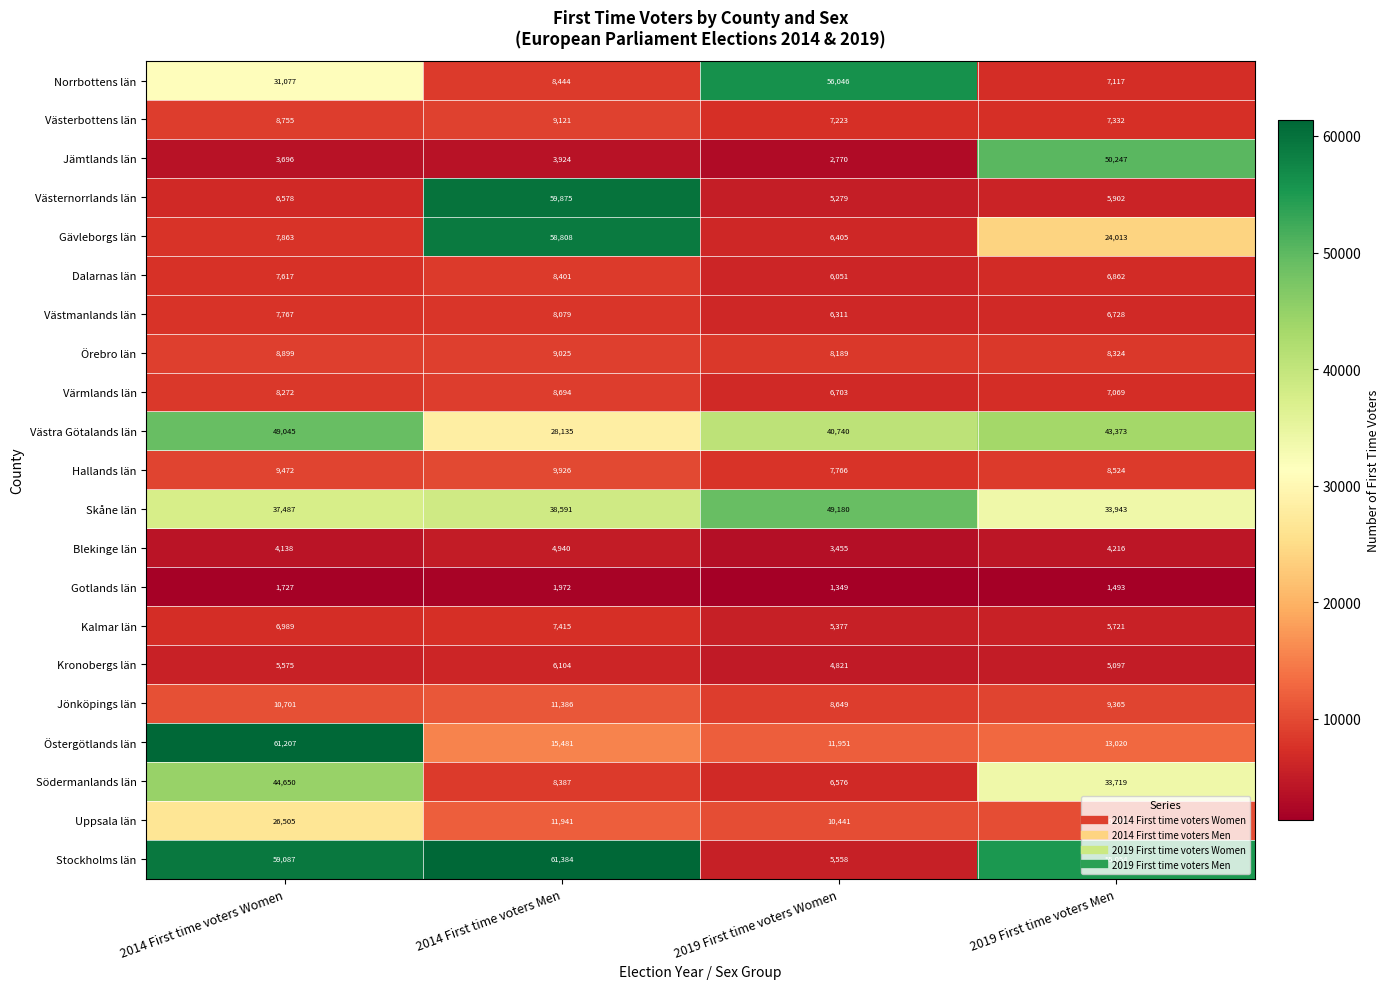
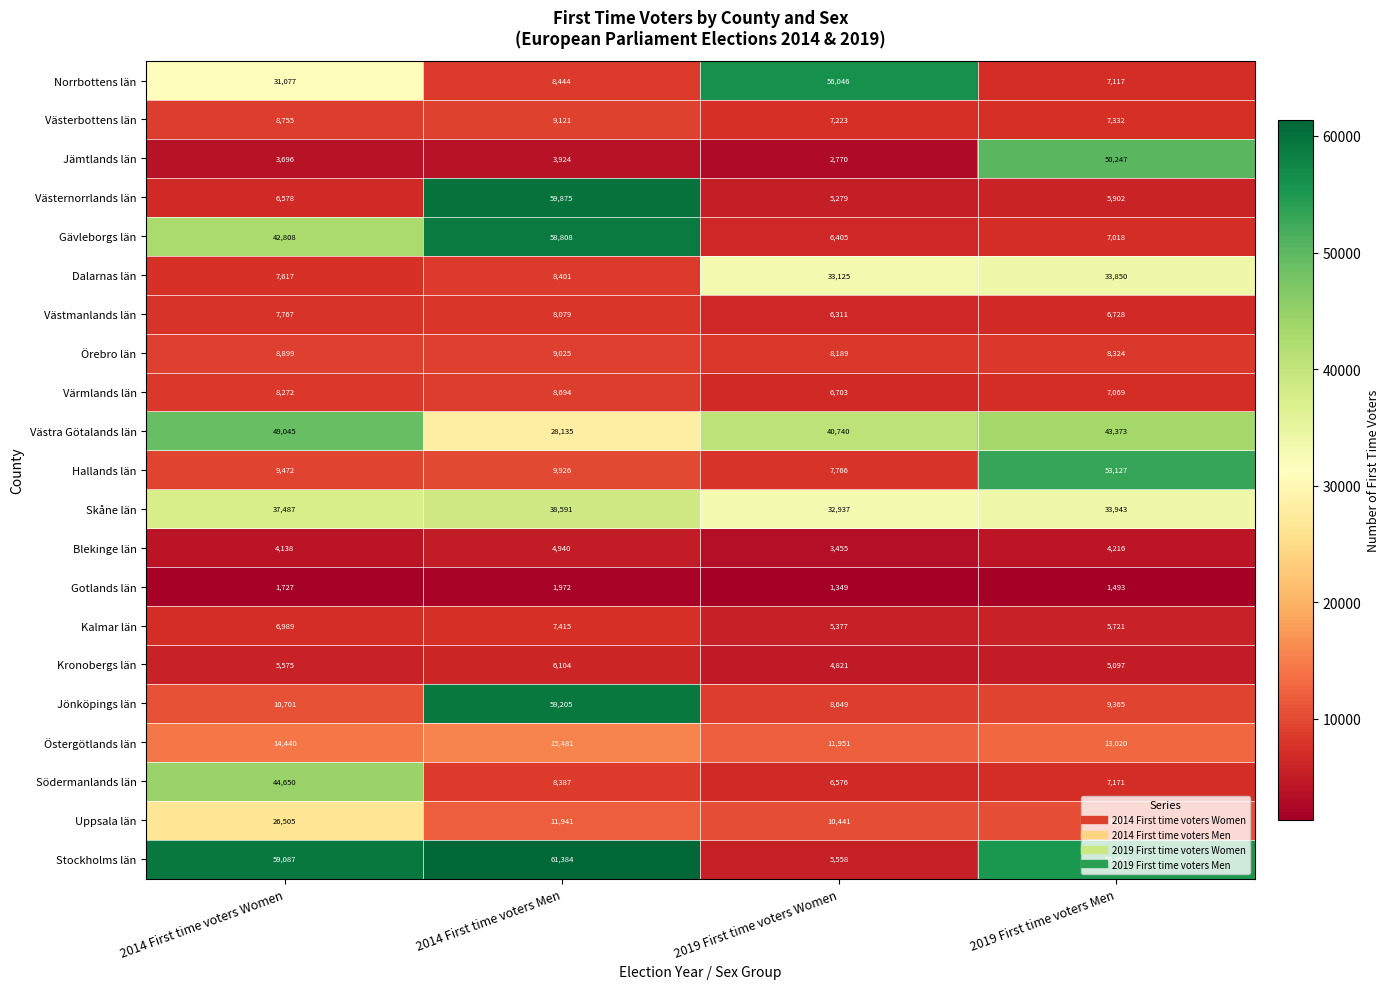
Gävleborgs län, 2014 First time voters Women: 7,863 -> 42,808
Gävleborgs län, 2019 First time voters Men: 24,013 -> 7,018
Dalarnas län, 2019 First time voters Women: 6,051 -> 33,125
Dalarnas län, 2019 First time voters Men: 6,862 -> 33,850
Hallands län, 2019 First time voters Men: 8,524 -> 53,127
Skåne län, 2019 First time voters Women: 49,180 -> 32,937
Jönköpings län, 2014 First time voters Men: 11,386 -> 59,205
Östergötlands län, 2014 First time voters Women: 61,207 -> 14,440
Södermanlands län, 2019 First time voters Men: 33,719 -> 7,171
